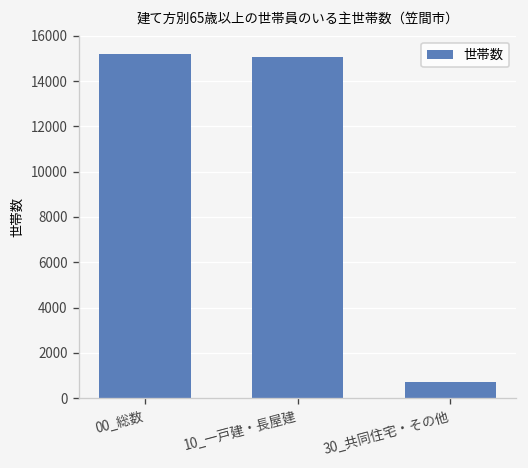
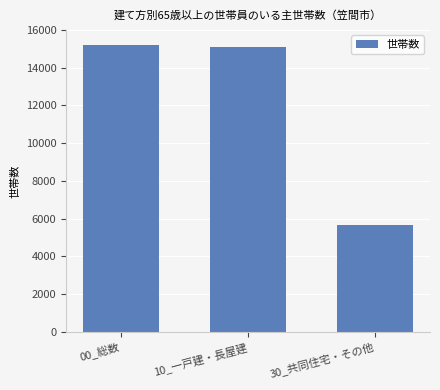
30_共同住宅・その他: 700 -> 5600
